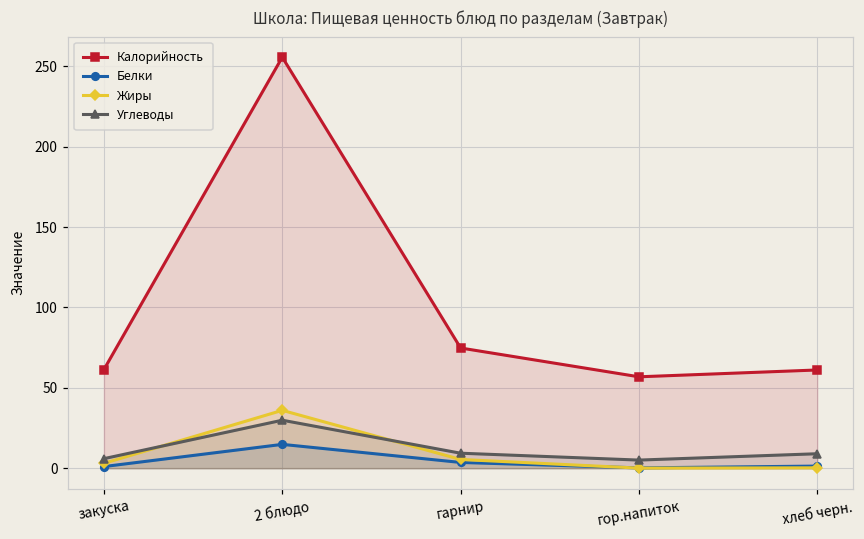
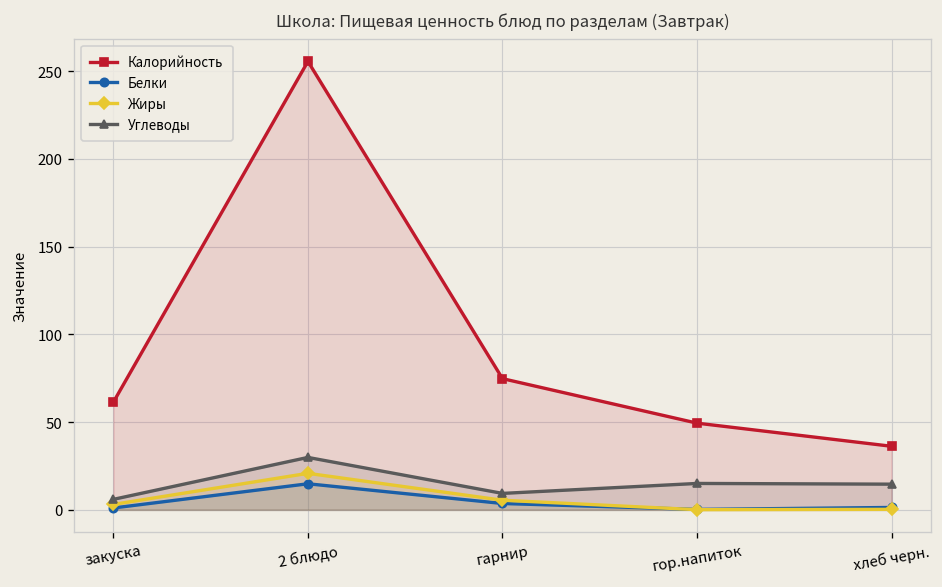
Жиры, 2 блюдо: 36 -> 21
Калорийность, гор.напиток: 57 -> 49
Углеводы, гор.напиток: 5 -> 15
Калорийность, хлеб черн.: 61 -> 36
Углеводы, хлеб черн.: 9 -> 15
